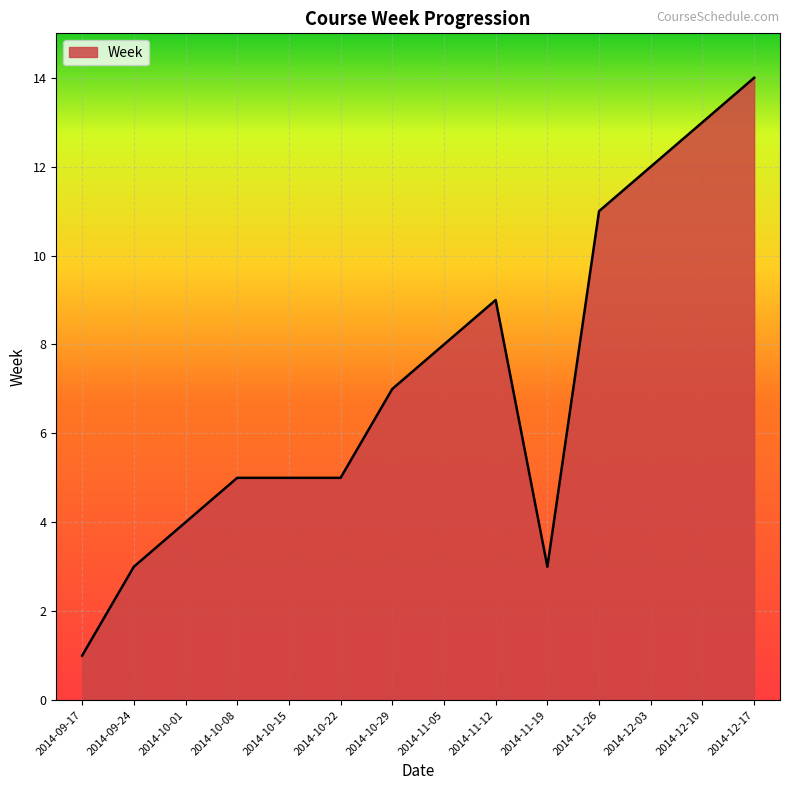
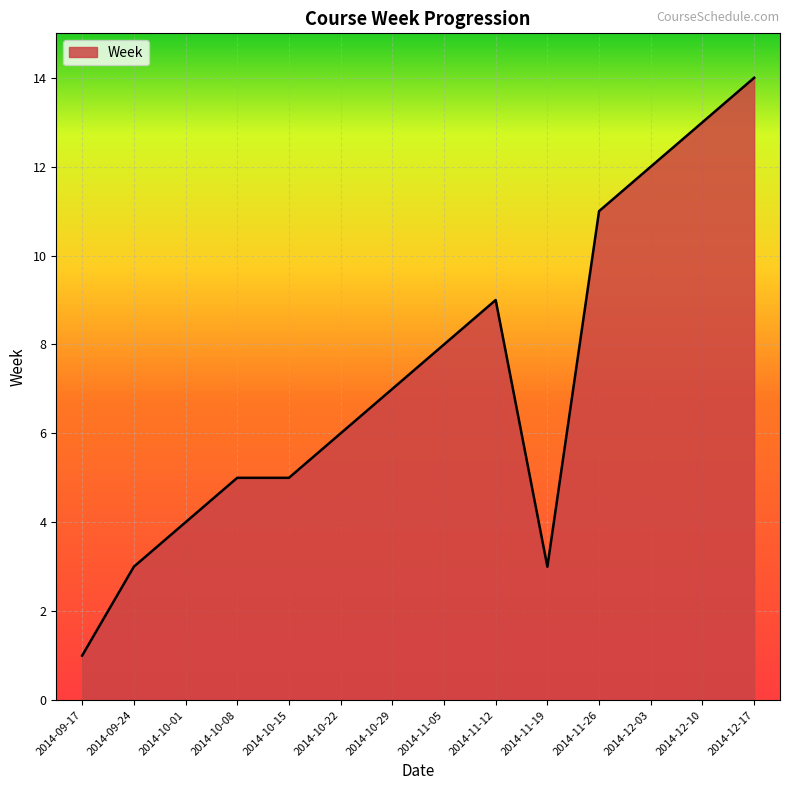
2014-10-22: 5 -> 6
